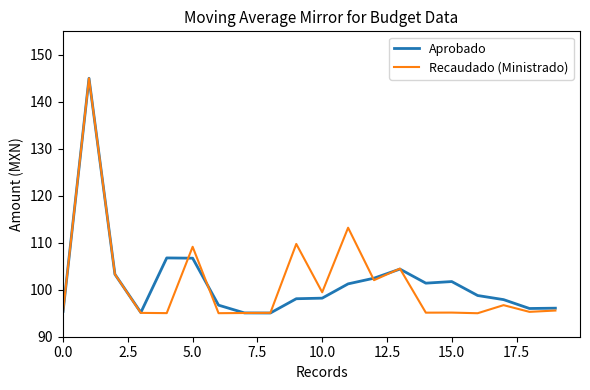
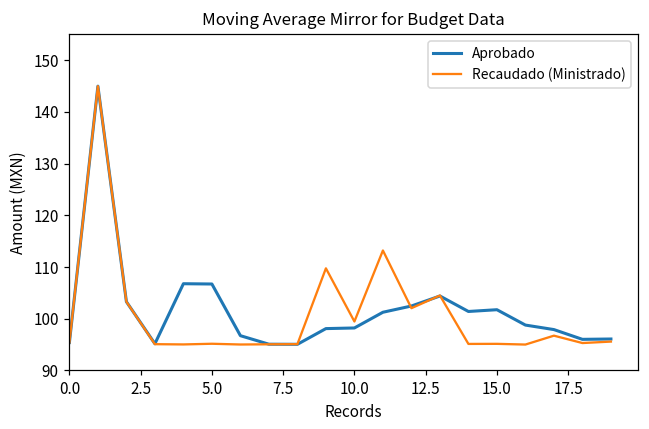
Recaudado (Ministrado), 5.0: 109 -> 95
